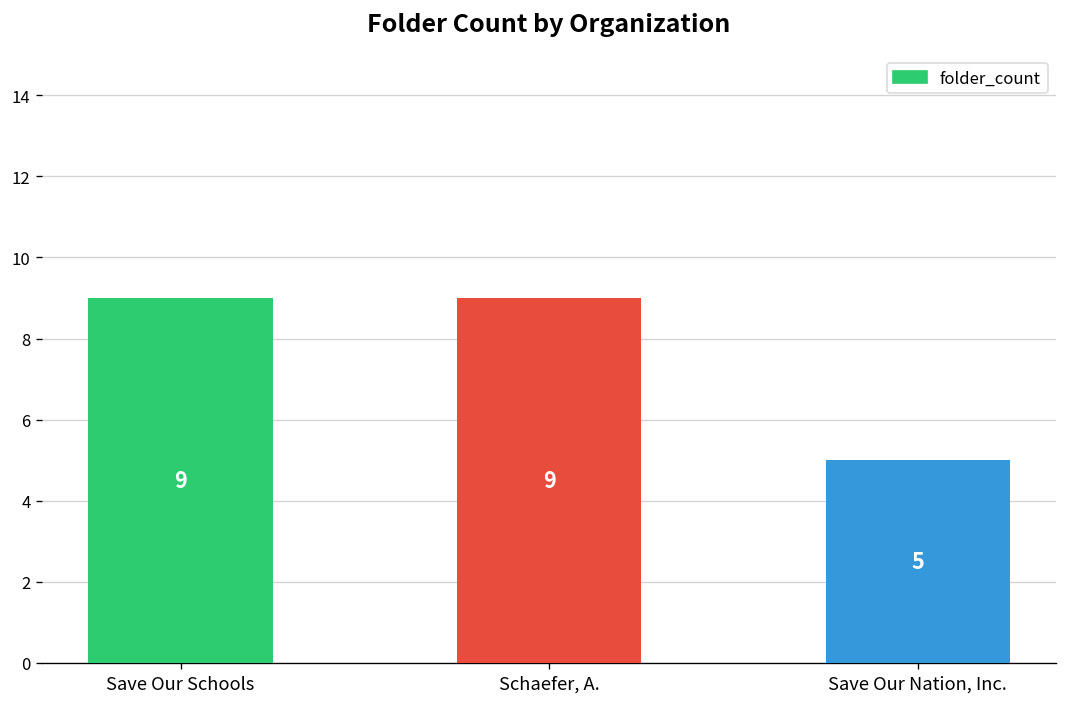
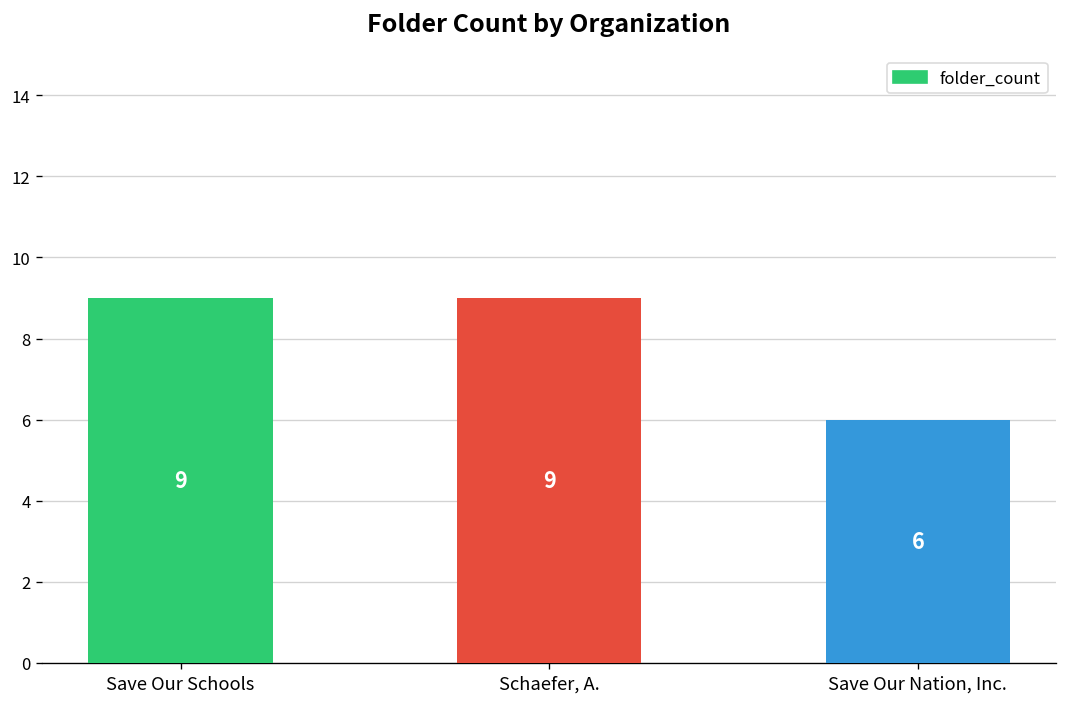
Save Our Nation, Inc.: 5 -> 6
